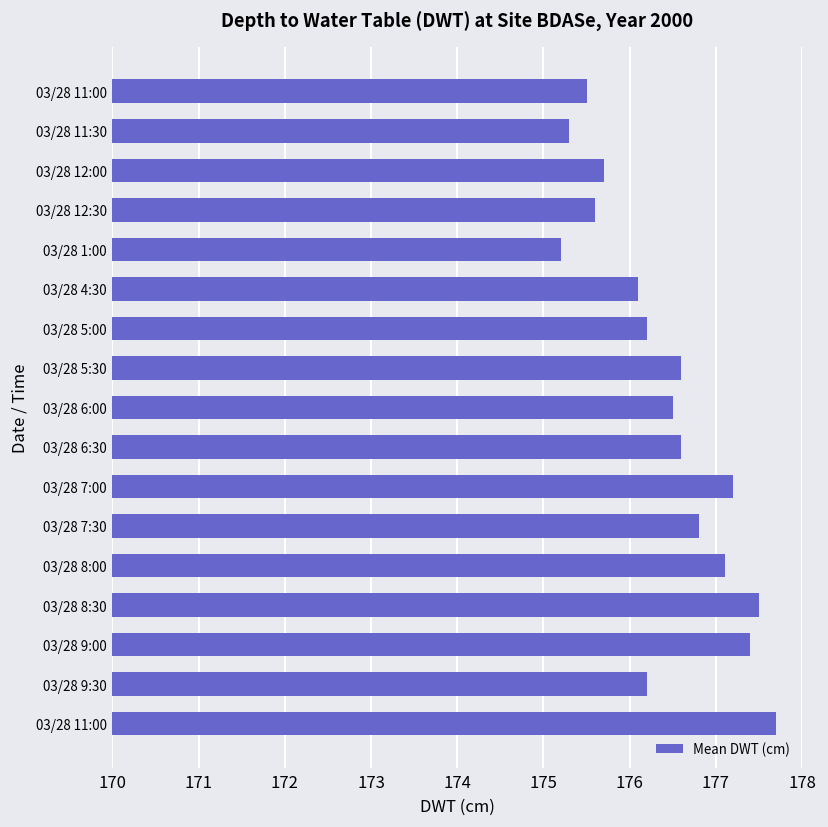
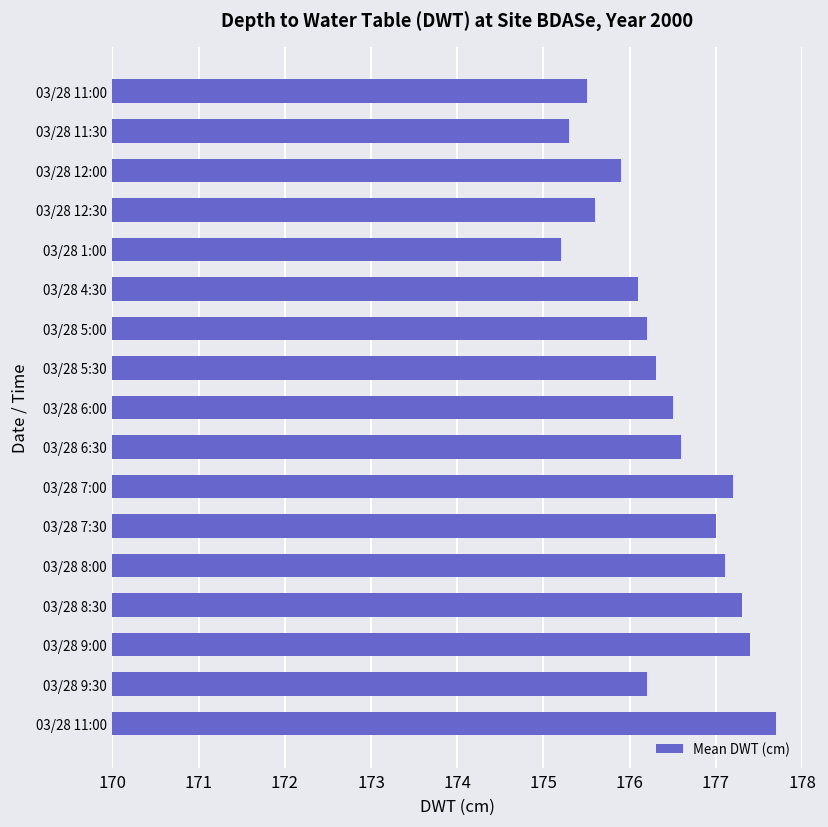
03/28 12:00: 175.7 -> 175.9
03/28 5:30: 176.6 -> 176.3
03/28 7:30: 176.8 -> 177.0
03/28 8:30: 177.5 -> 177.3
